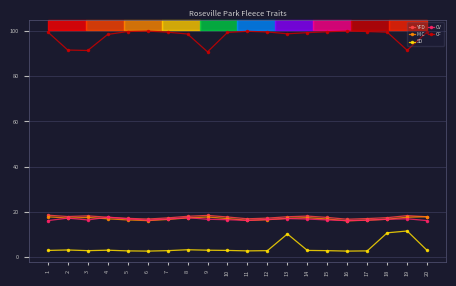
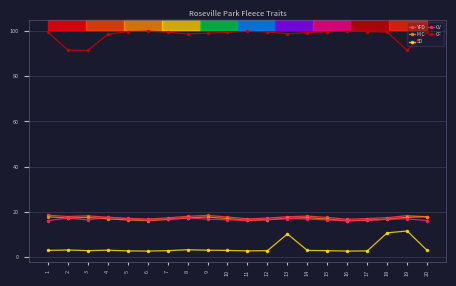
CF, 9: 91 -> 99
